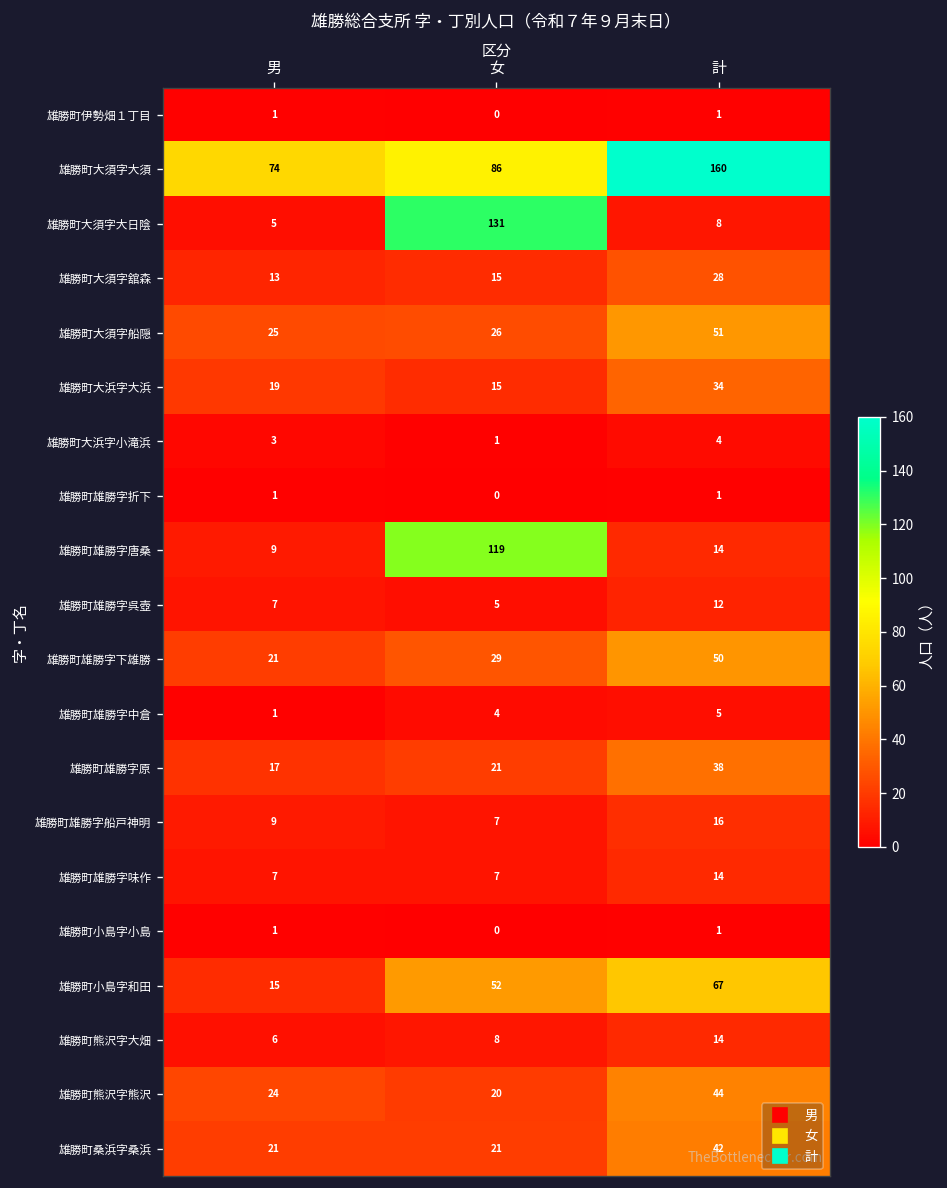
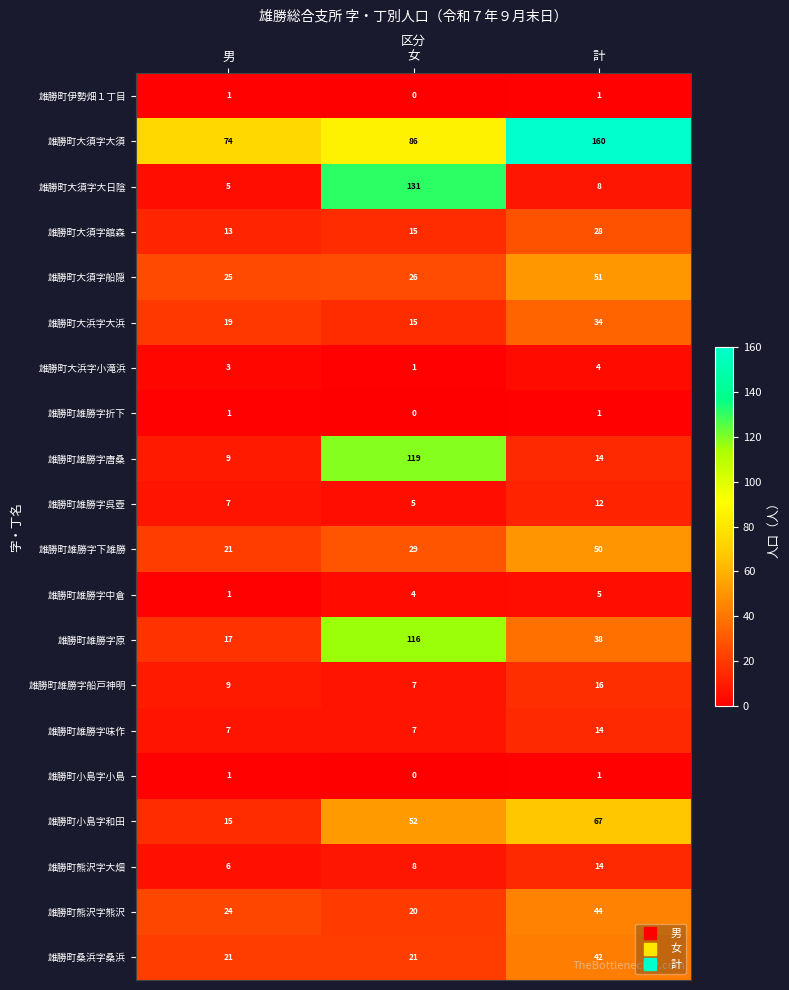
雄勝町雄勝字原, 女: 21 -> 116
